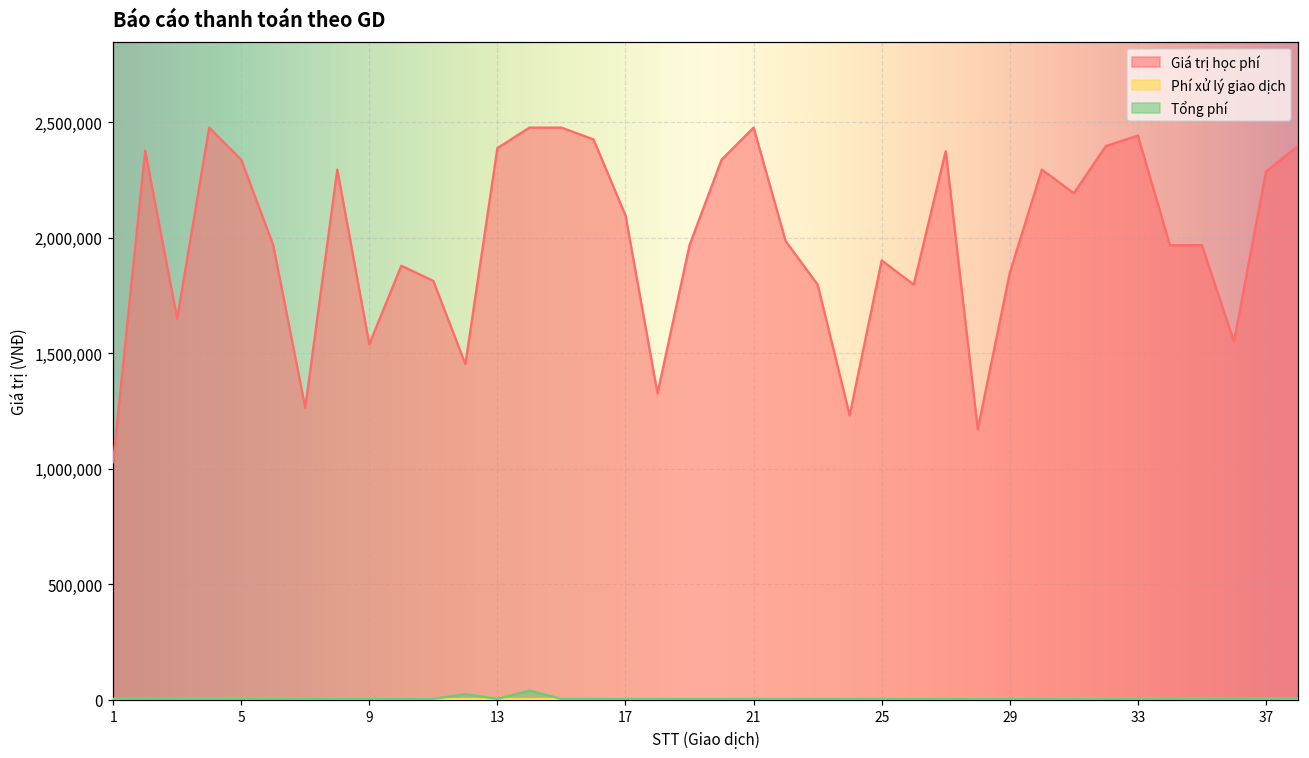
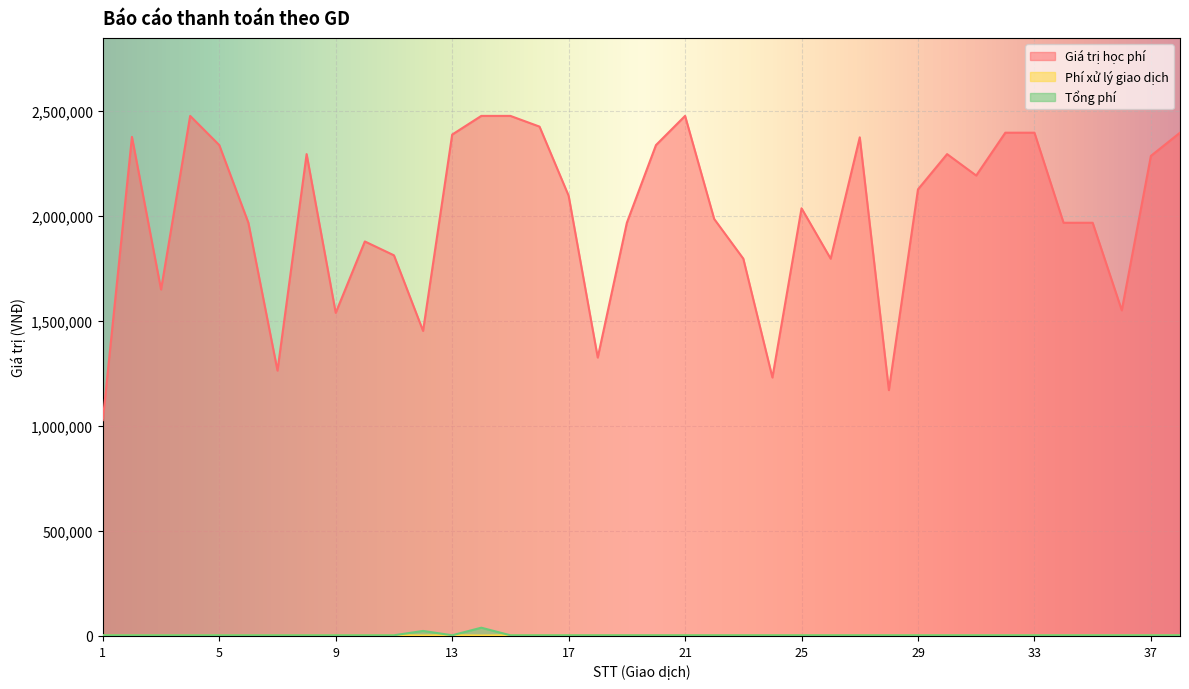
Giá trị học phí, 25: 1,900,000 -> 2,040,000
Giá trị học phí, 29: 1,850,000 -> 2,130,000
Giá trị học phí, 33: 2,440,000 -> 2,400,000
